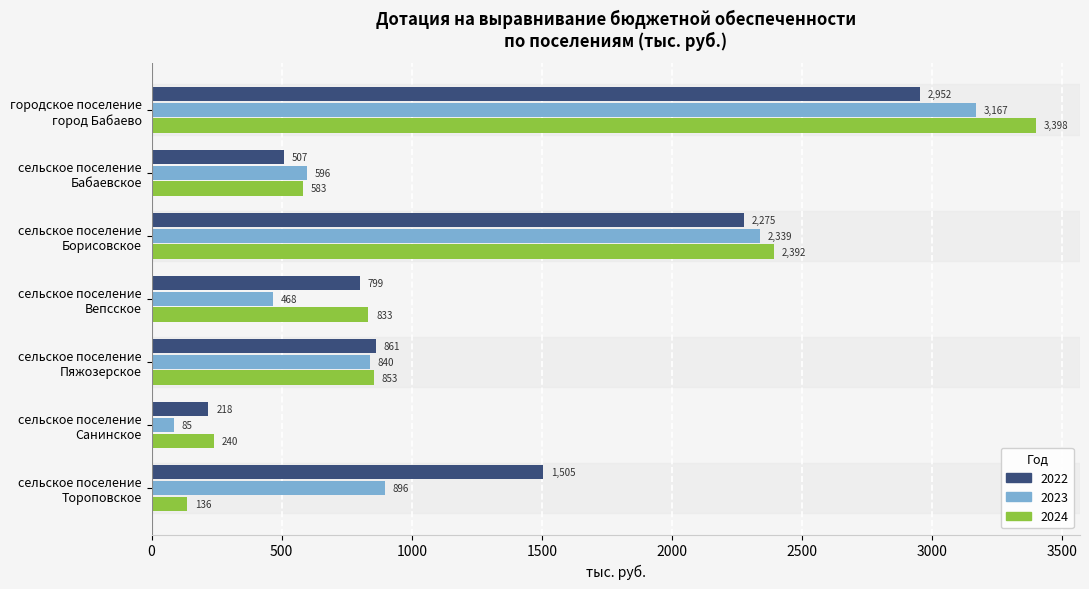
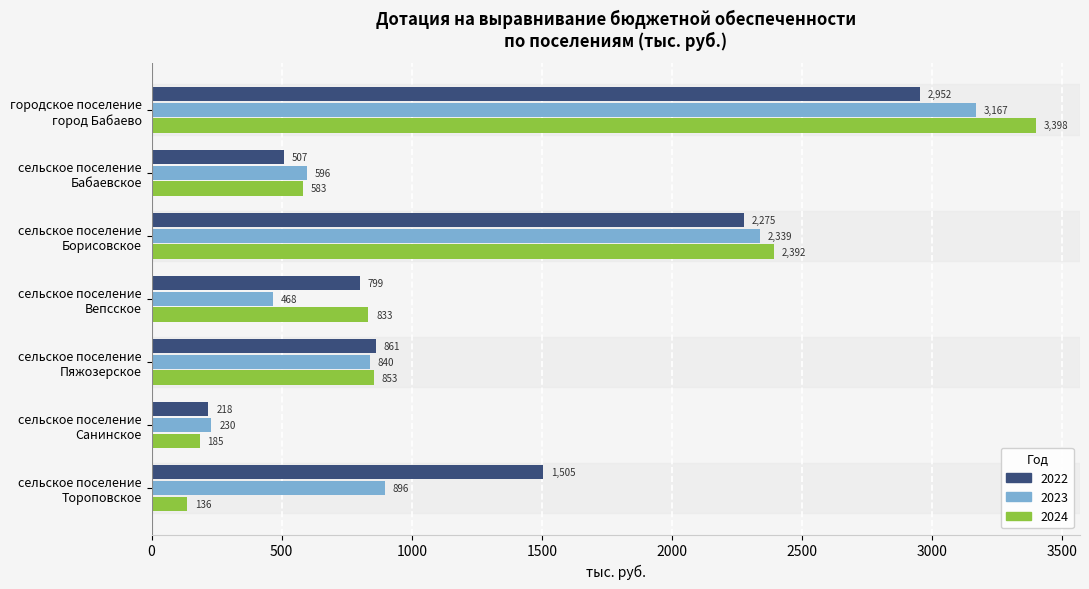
2023, сельское поселение Санинское: 85 -> 230
2024, сельское поселение Санинское: 240 -> 185
